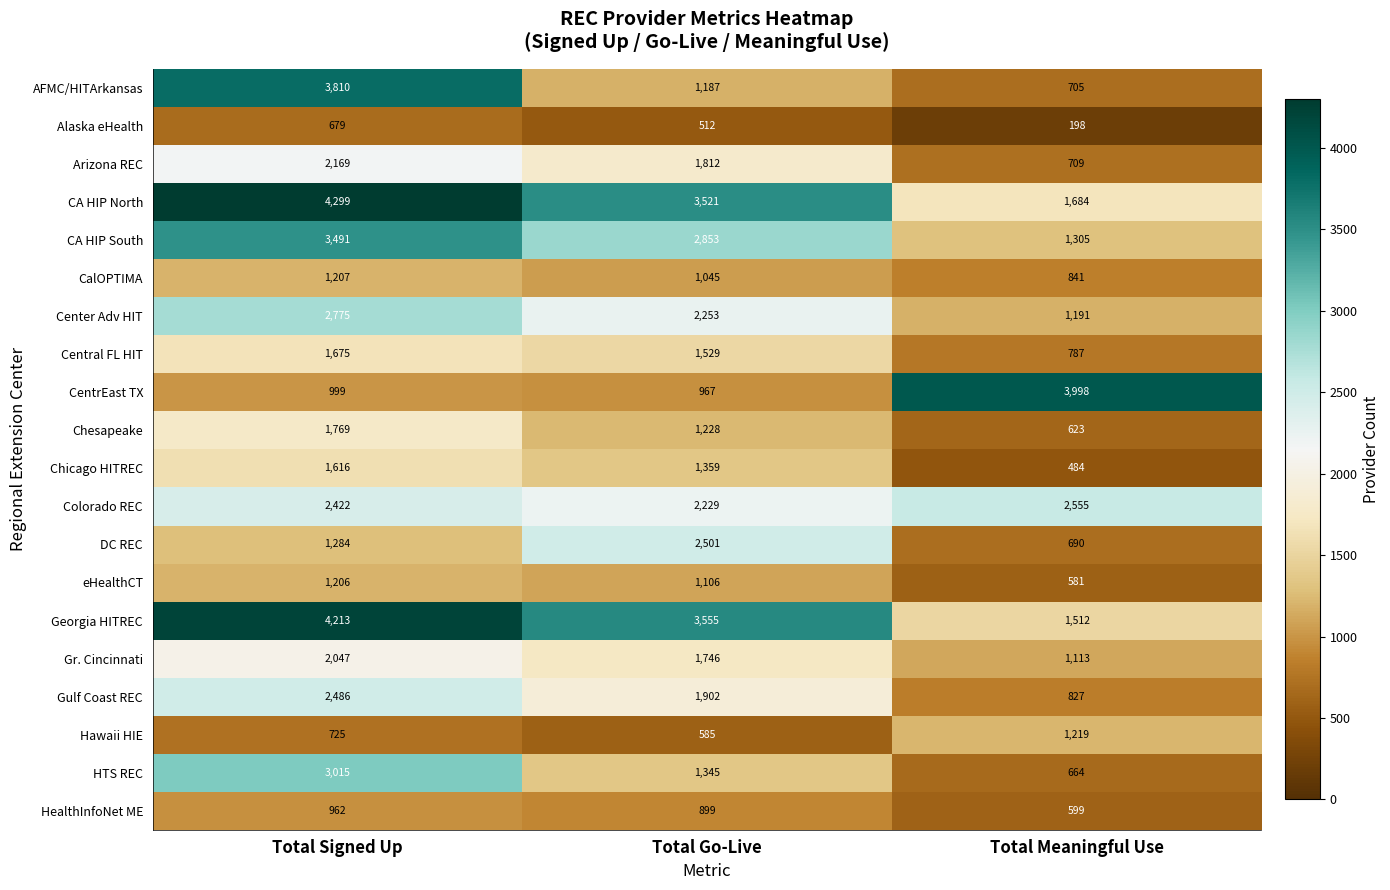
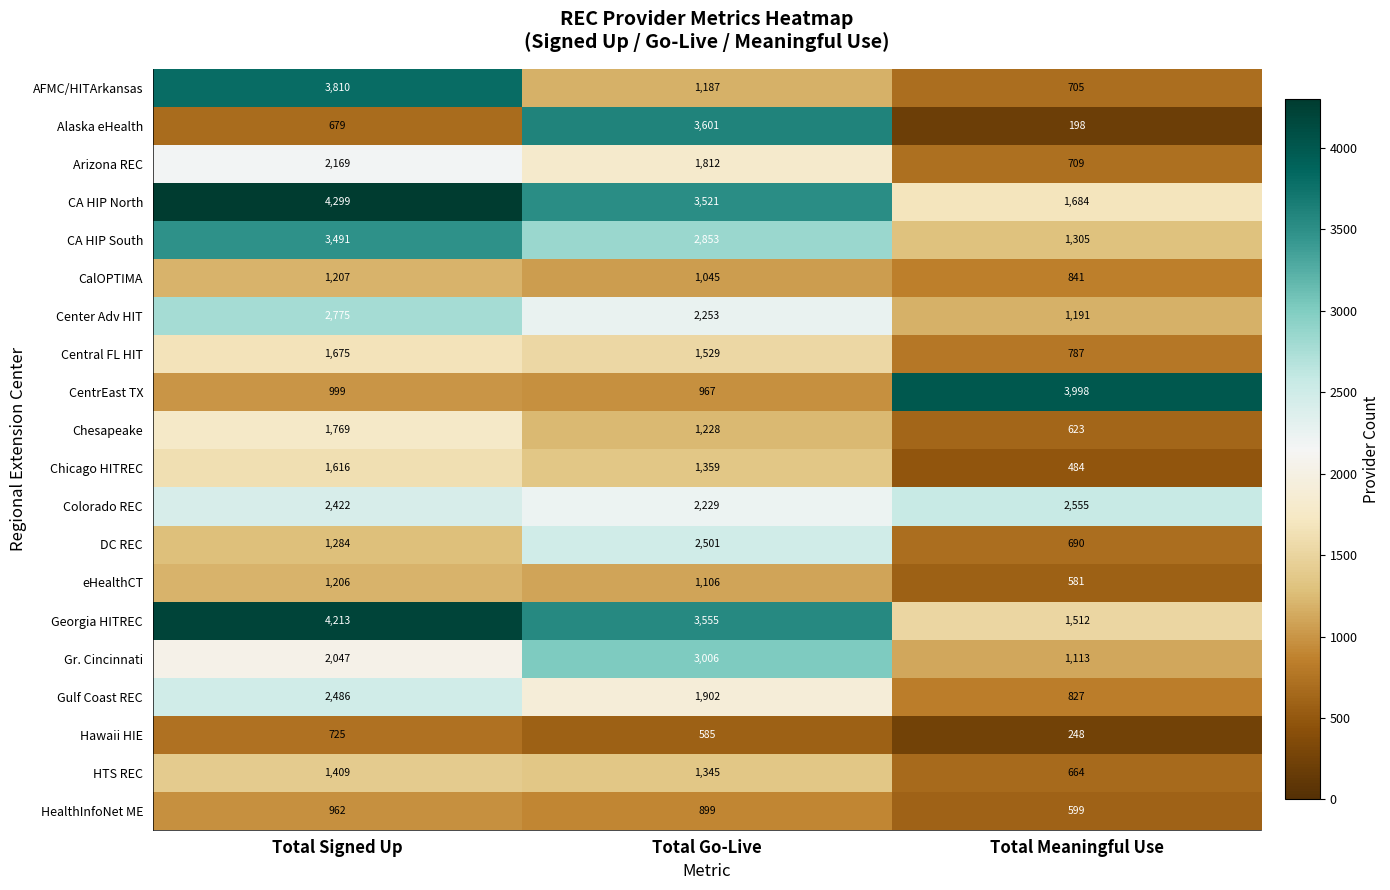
Alaska eHealth, Total Go-Live: 512 -> 3,601
Gr. Cincinnati, Total Go-Live: 1,746 -> 3,006
Hawaii HIE, Total Meaningful Use: 1,219 -> 248
HTS REC, Total Signed Up: 3,015 -> 1,409
